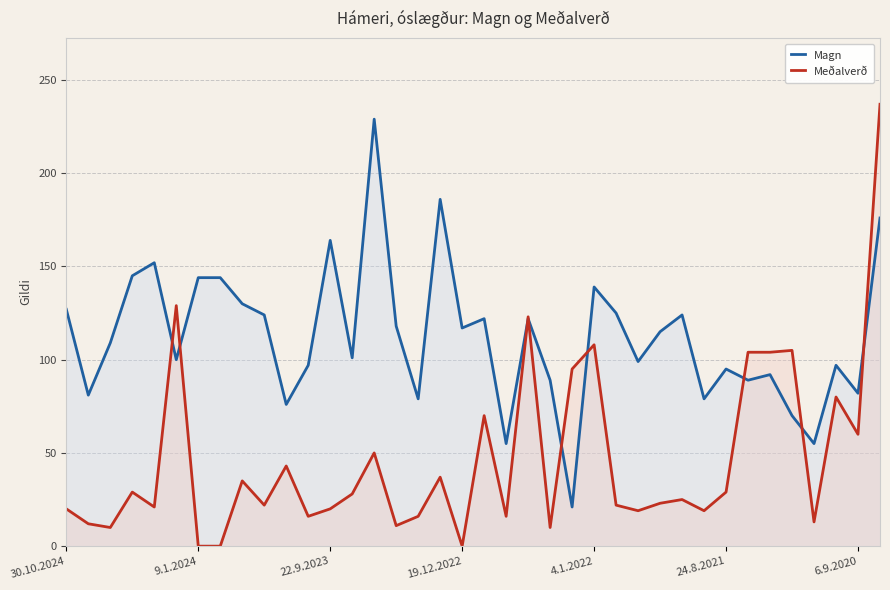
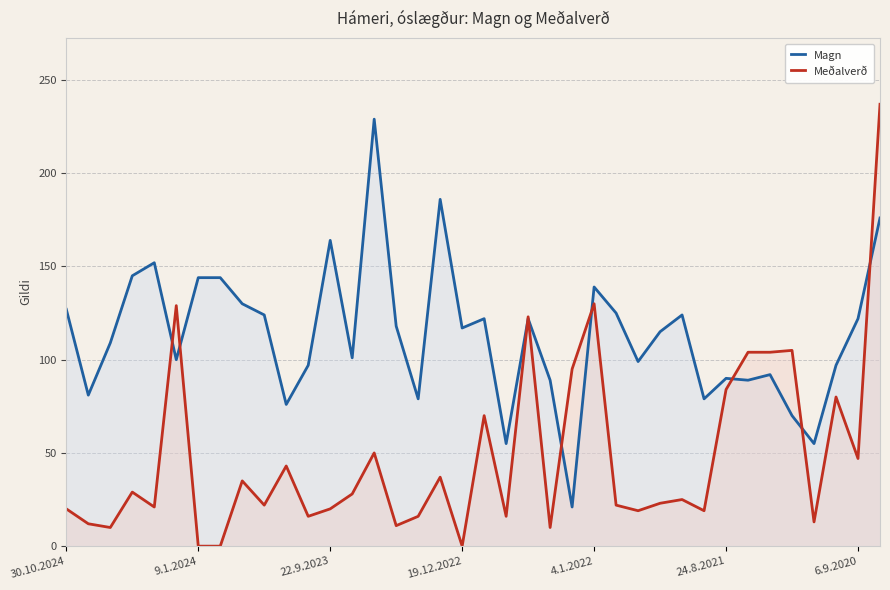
Meðalverð, 4.1.2022: 108 -> 130
Magn, 24.8.2021: 95 -> 90
Meðalverð, 24.8.2021: 29 -> 84
Magn, 6.9.2020: 82 -> 122
Meðalverð, 6.9.2020: 60 -> 47
